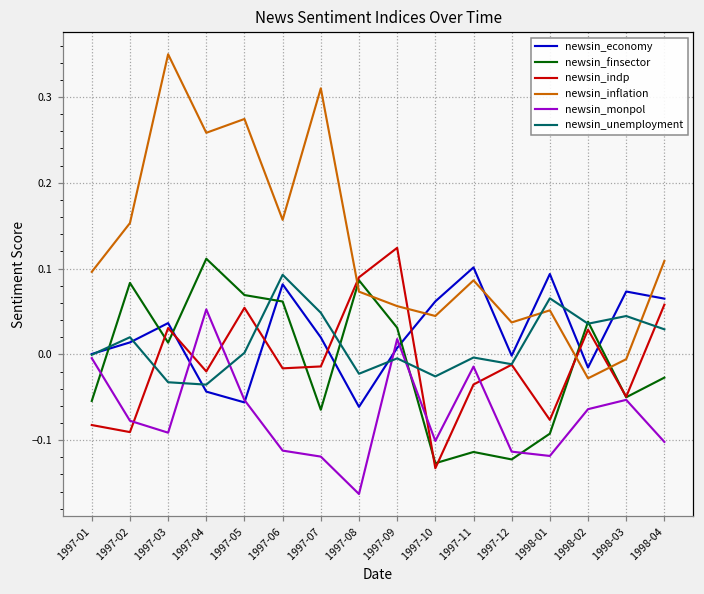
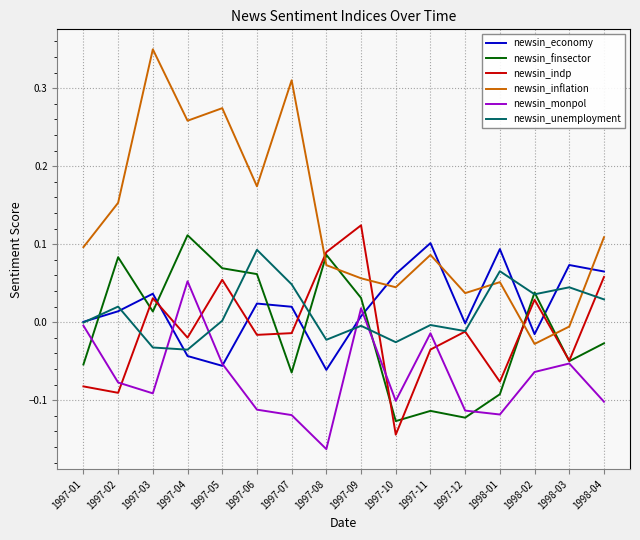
newsin_economy, 1997-06: 0.08 -> 0.02
newsin_inflation, 1997-06: 0.16 -> 0.17
newsin_indp, 1997-10: -0.13 -> -0.14
